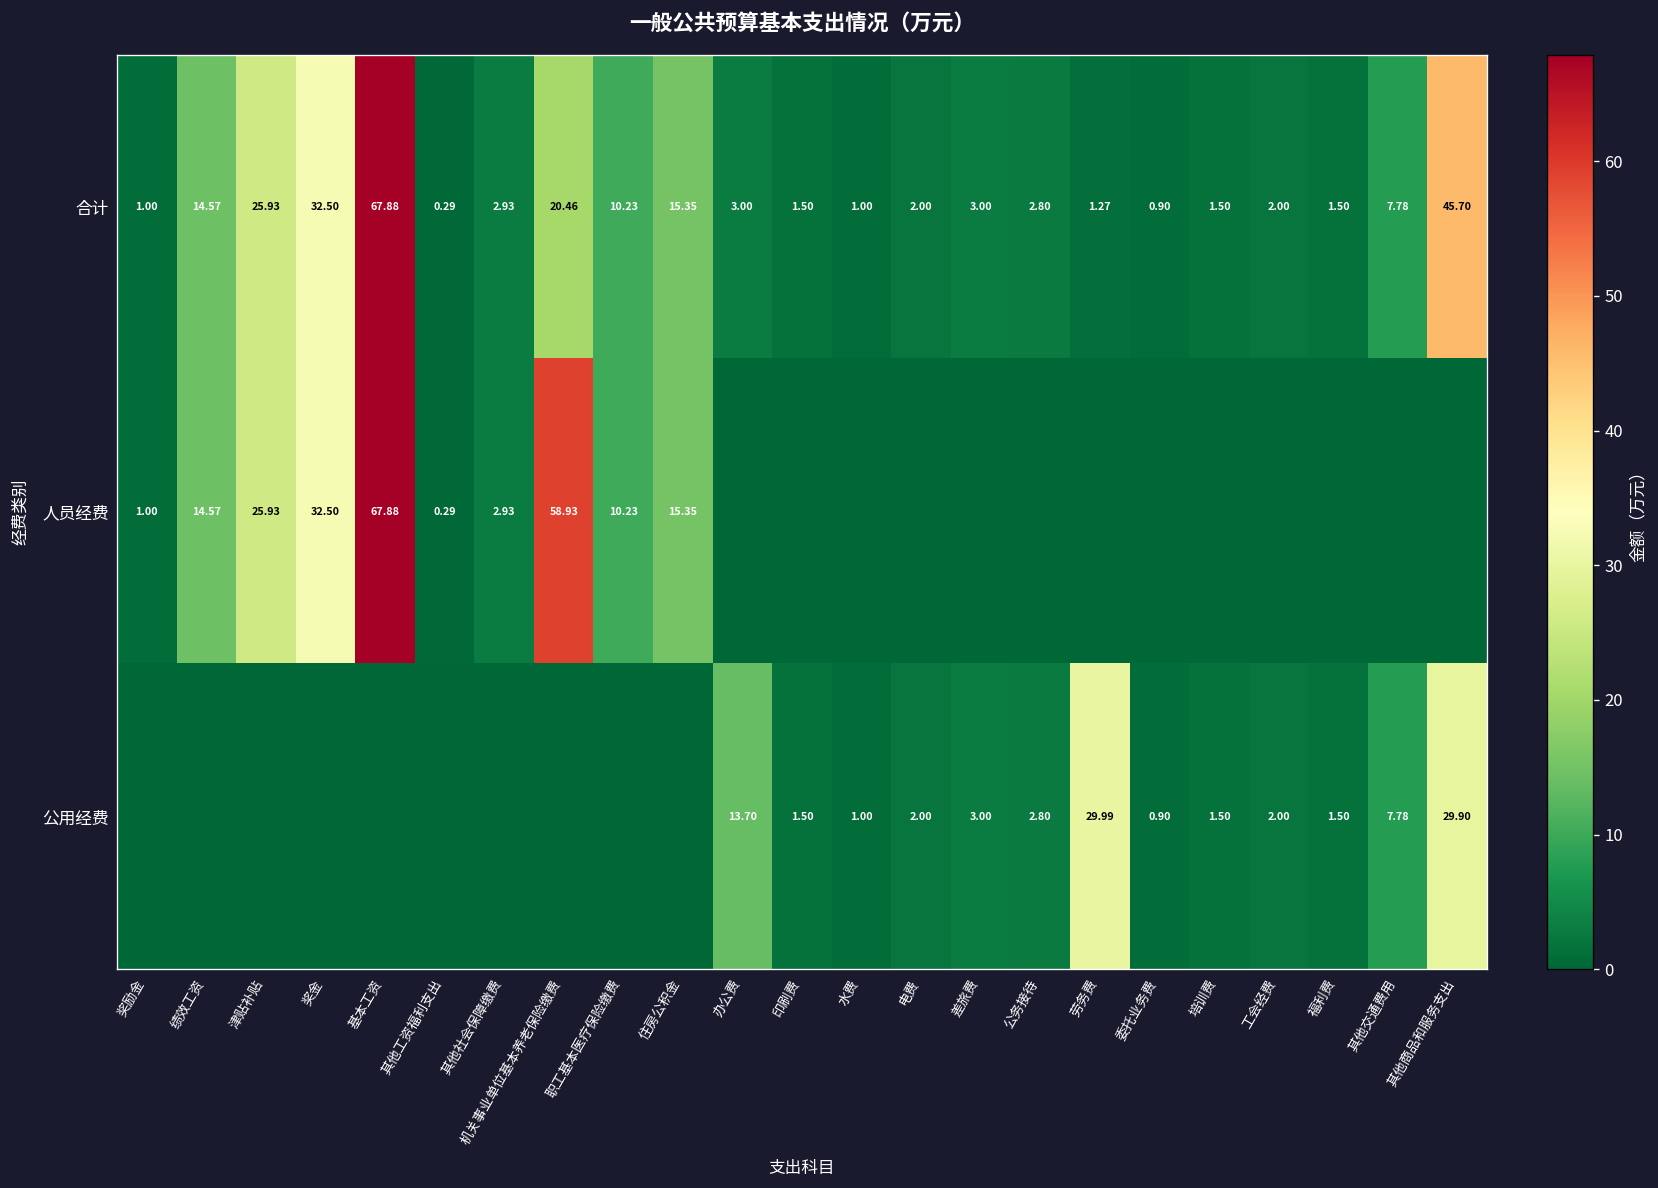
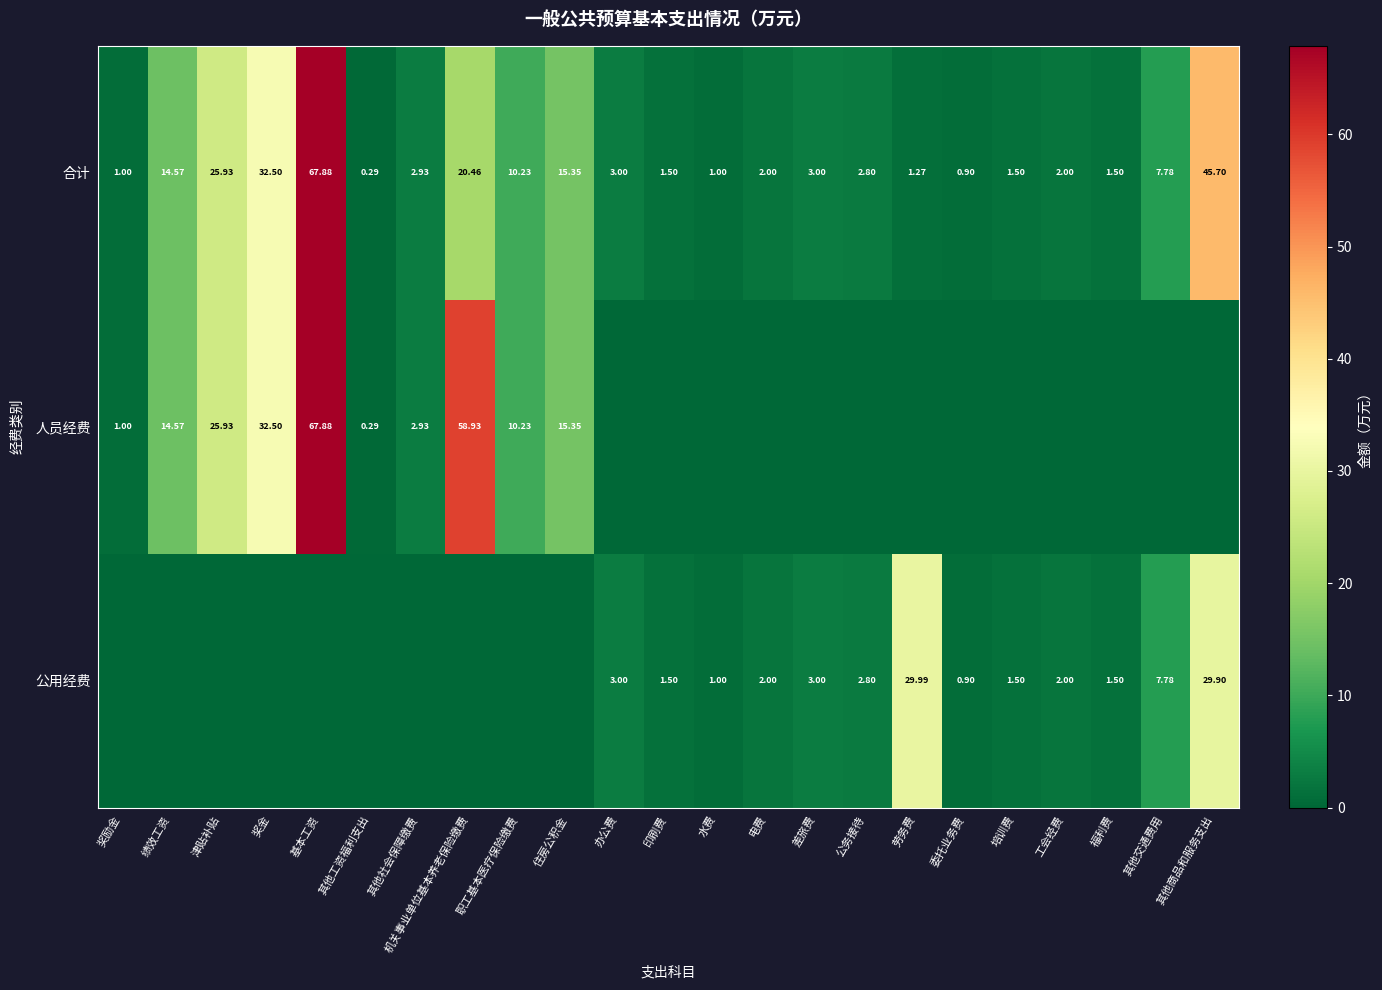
公用经费, 办公费: 13.70 -> 3.00
